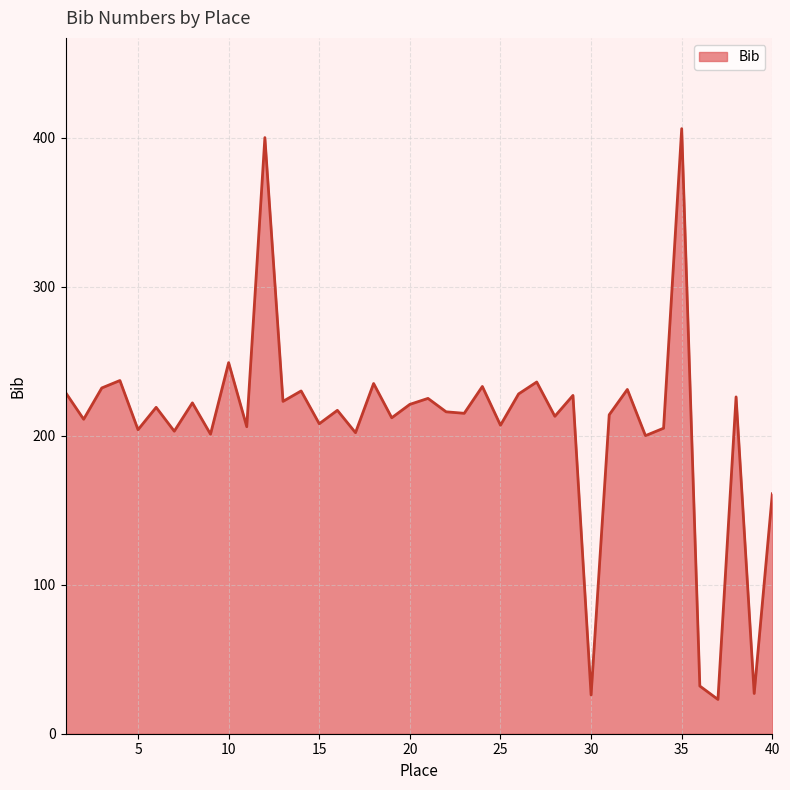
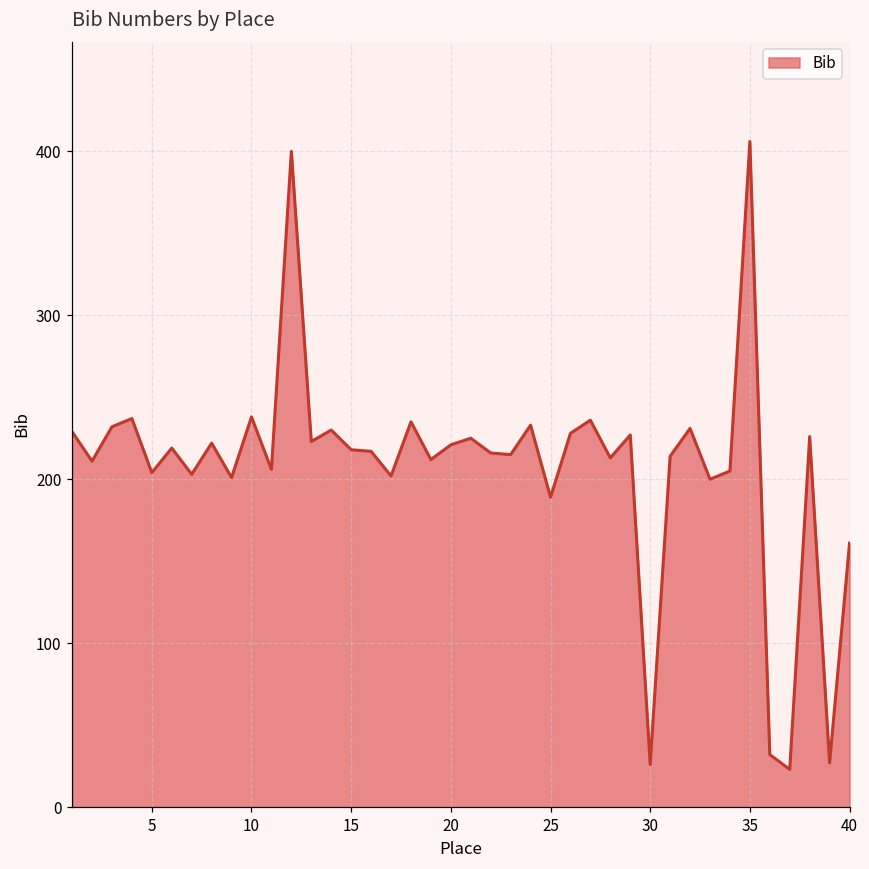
10: 249 -> 238
15: 208 -> 218
25: 207 -> 189
